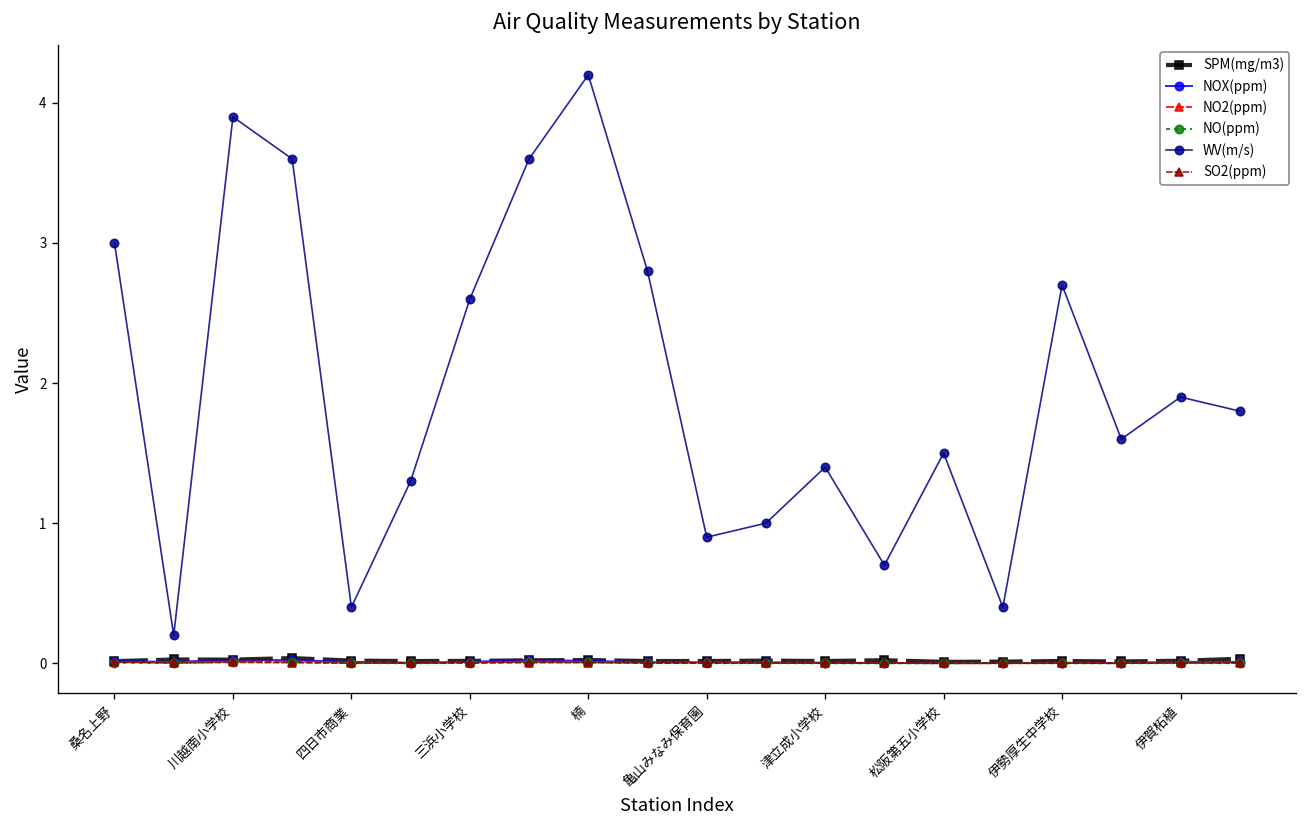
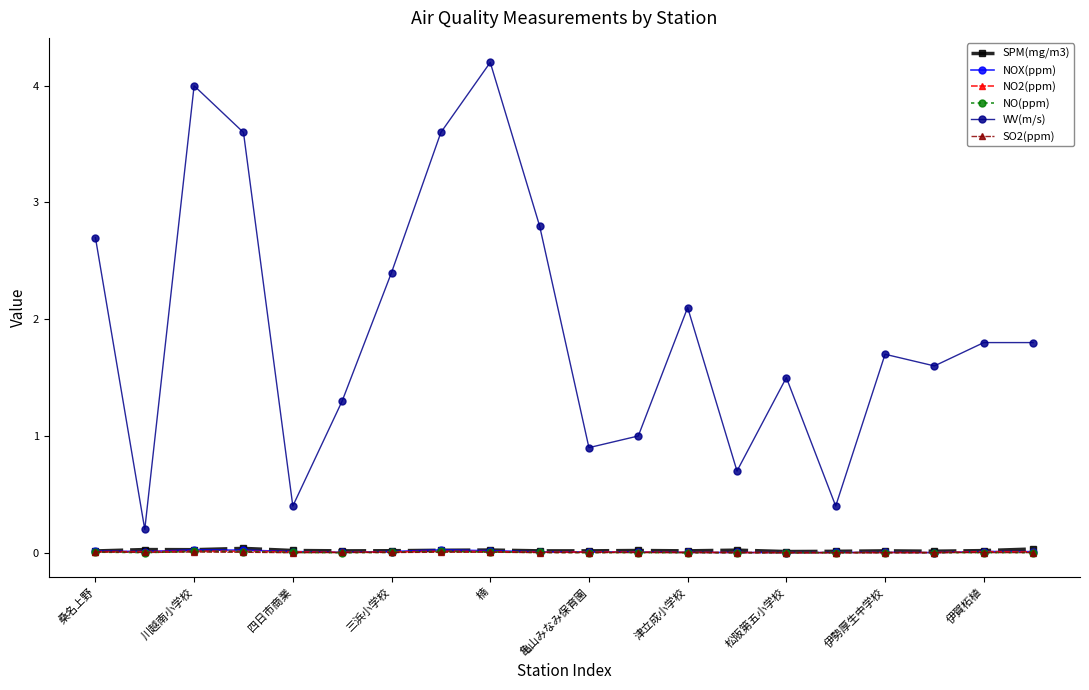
WV(m/s), 桑名上野: 3.0 -> 2.7
WV(m/s), 川越南小学校: 3.9 -> 4.0
WV(m/s), 三浜小学校: 2.6 -> 2.4
WV(m/s), 津立成小学校: 1.4 -> 2.1
WV(m/s), 伊勢厚生中学校: 2.7 -> 1.7
WV(m/s), 伊賀柘植: 1.9 -> 1.8
